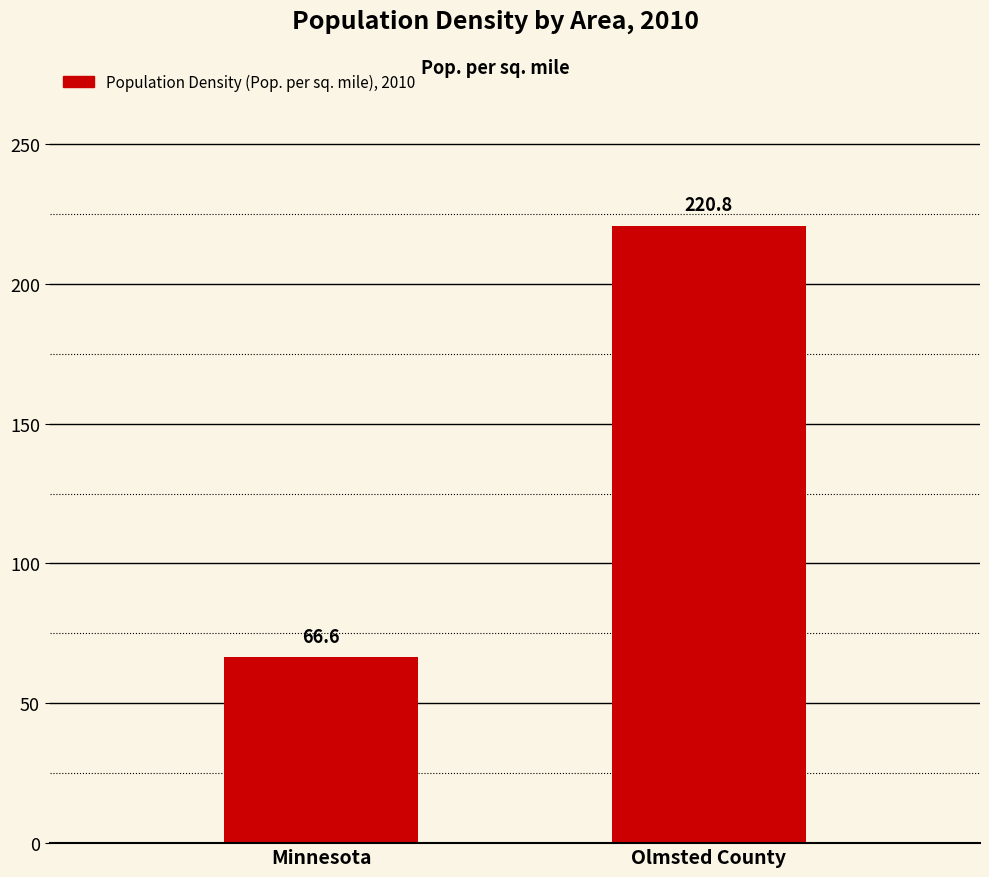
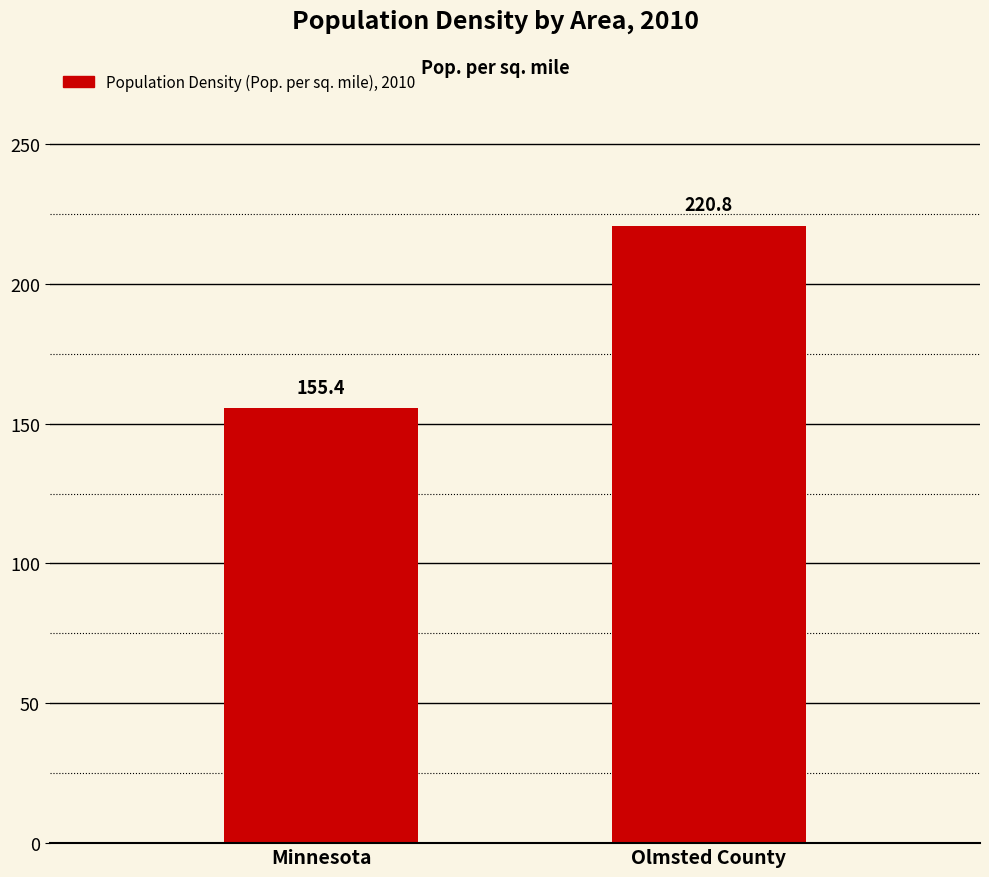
Minnesota: 66.6 -> 155.4
